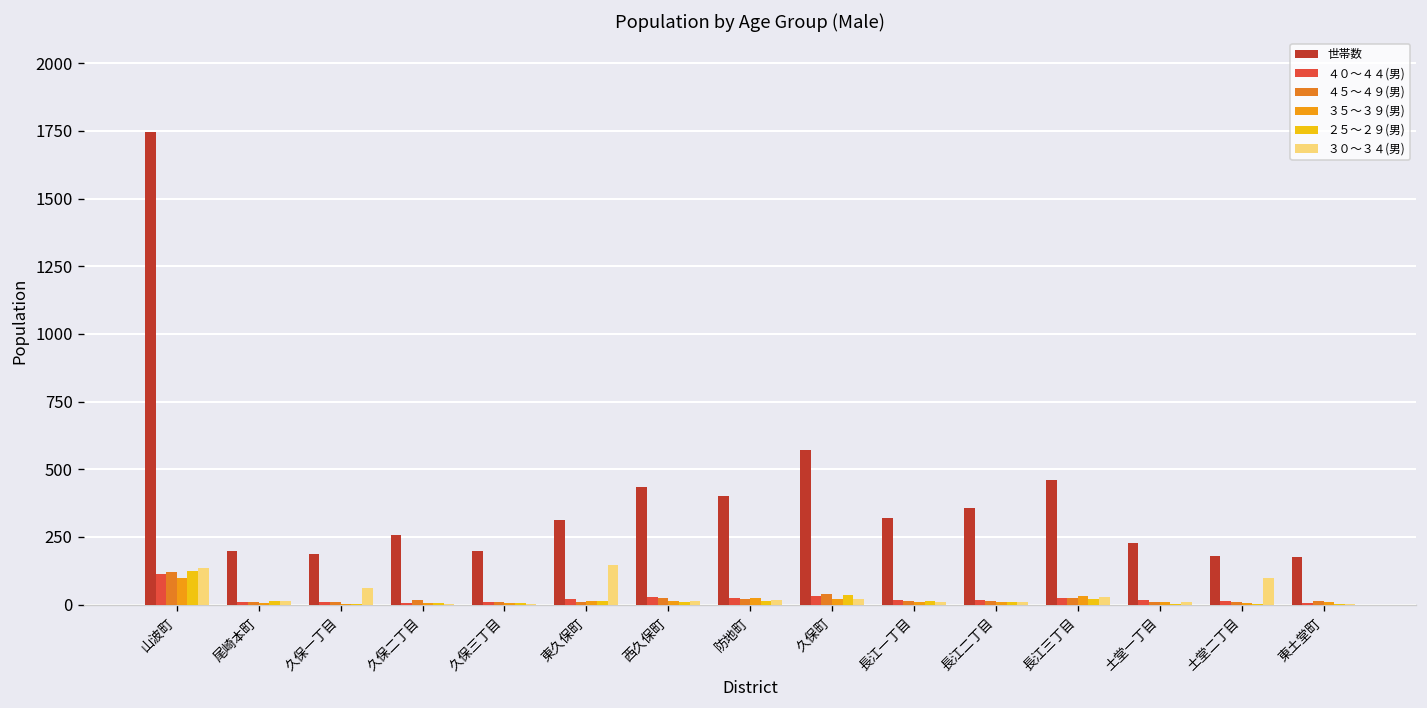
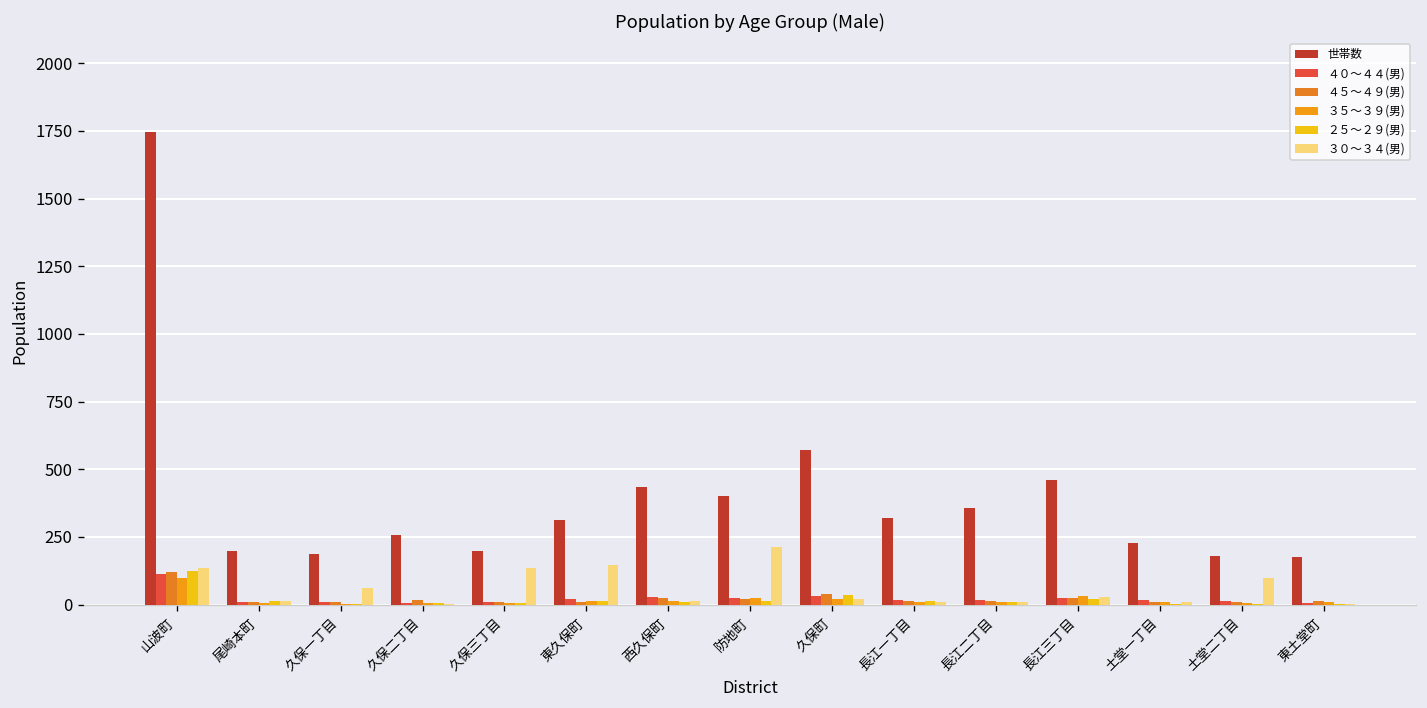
３０～３４(男), 久保三丁目: 0 -> 140
３０～３４(男), 防地町: 20 -> 210
